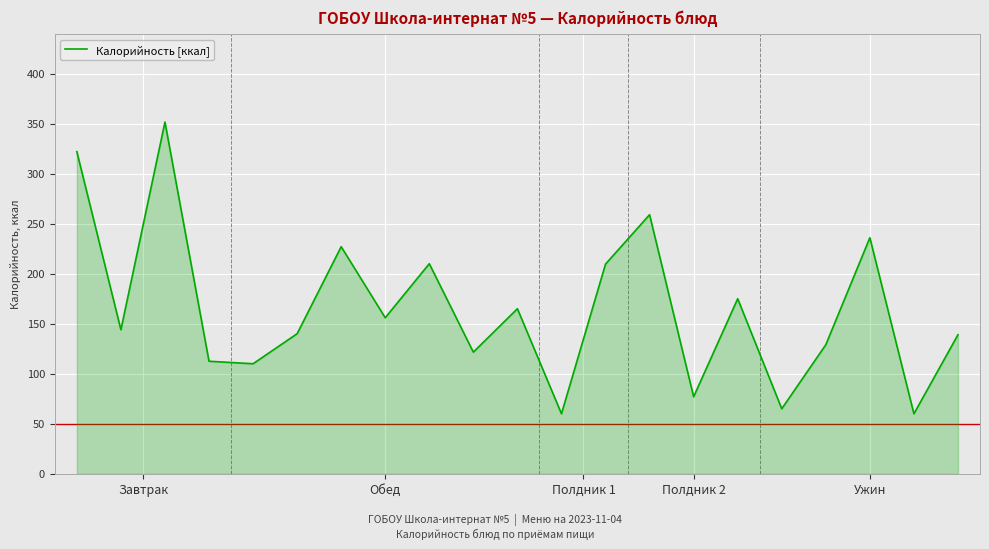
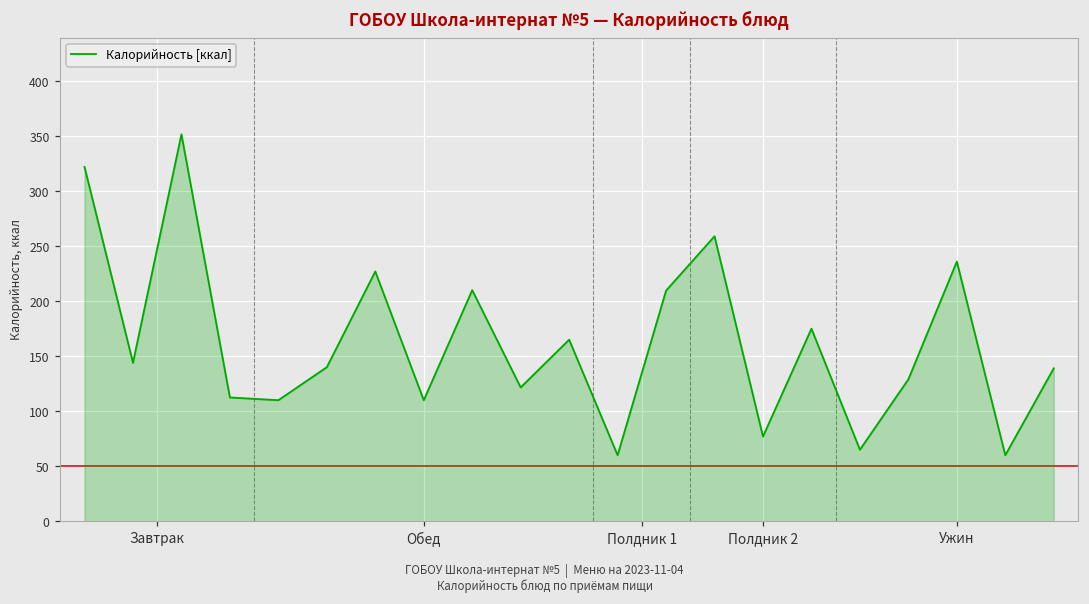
Обед: 156 -> 110
